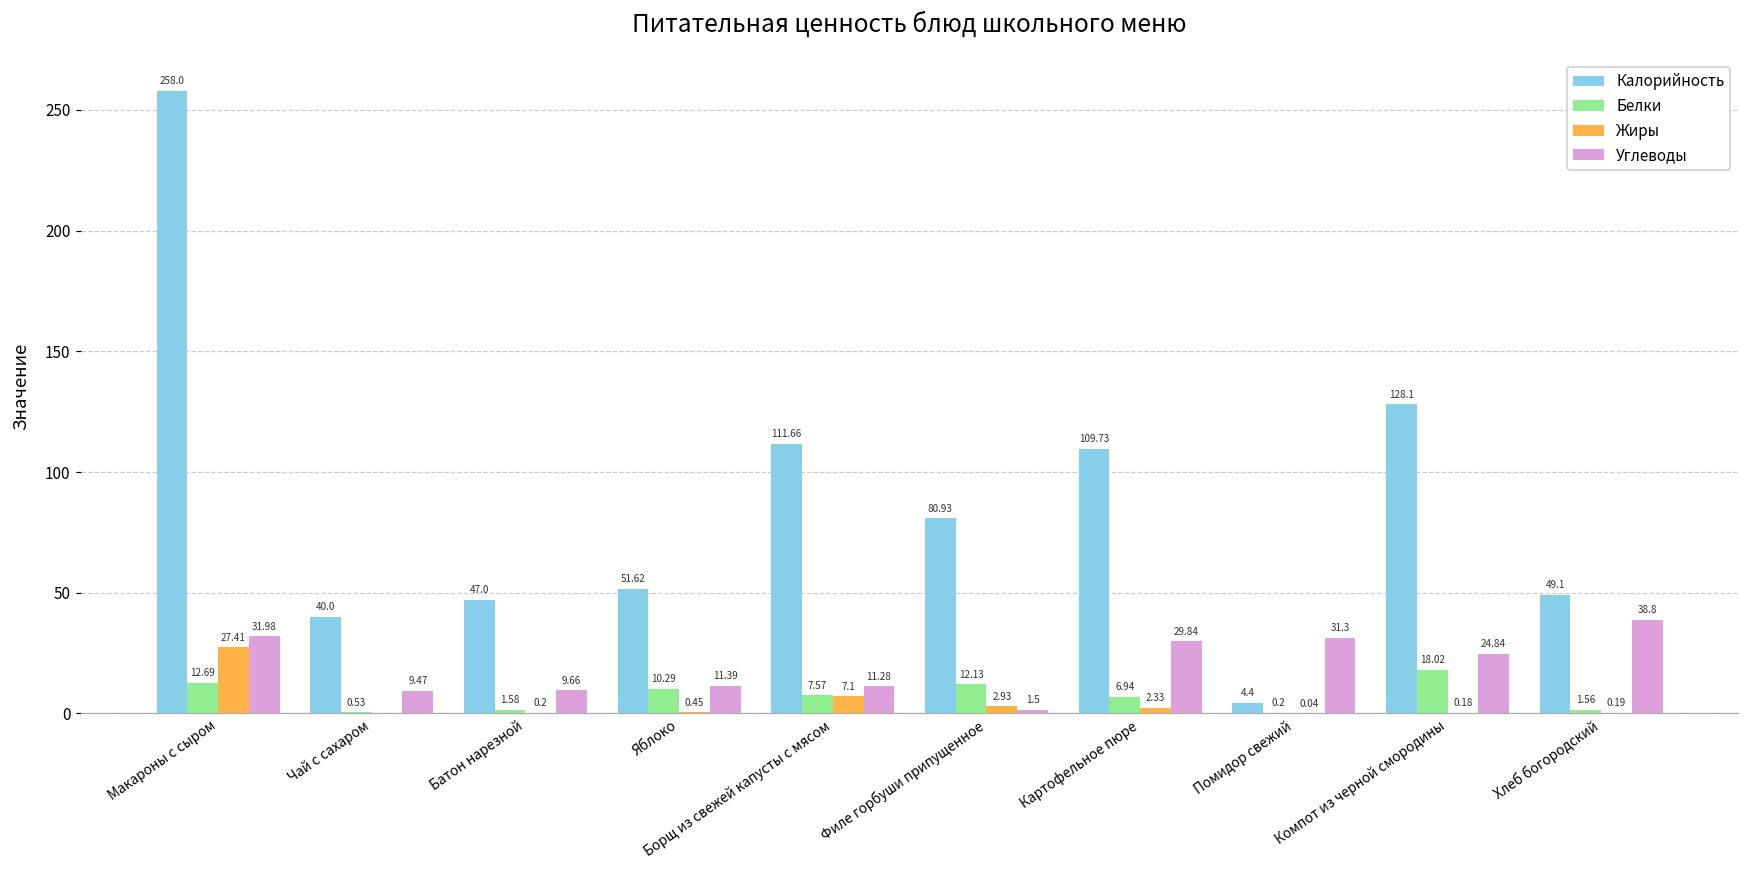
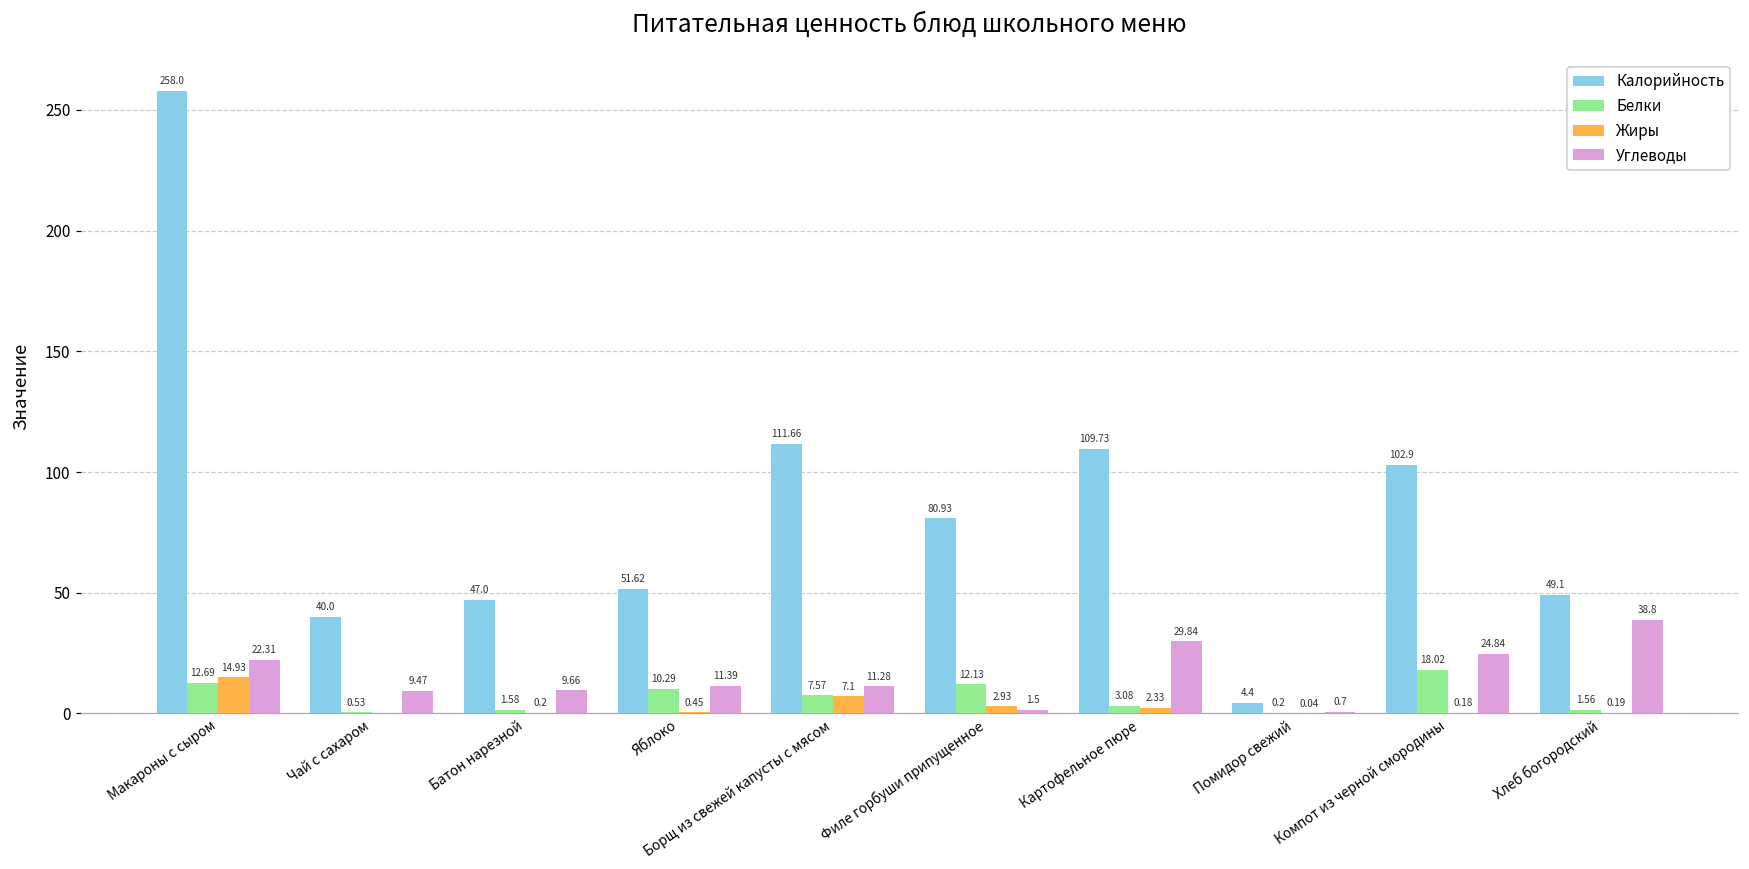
Жиры, Макароны с сыром: 27.41 -> 14.93
Углеводы, Макароны с сыром: 31.98 -> 22.31
Белки, Картофельное пюре: 6.94 -> 3.08
Углеводы, Помидор свежий: 31.3 -> 0.7
Калорийность, Компот из черной смородины: 128.1 -> 102.9
